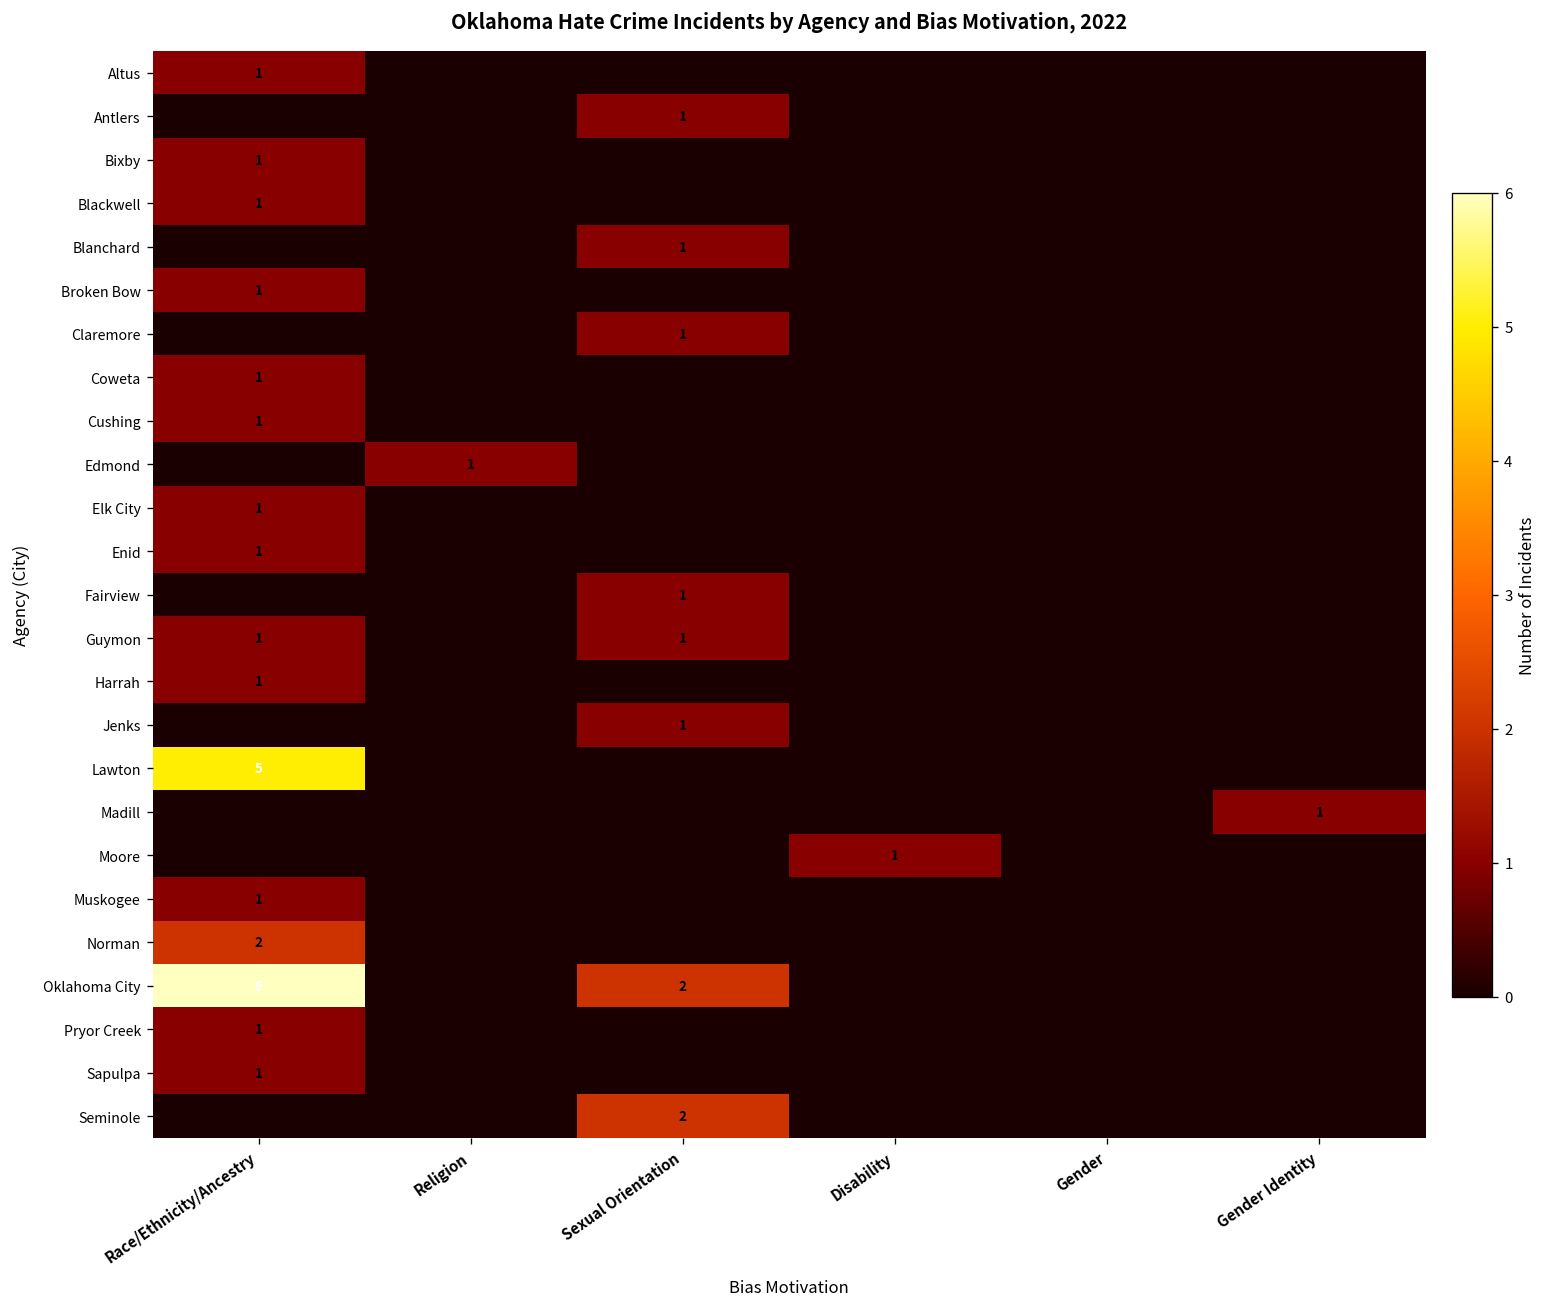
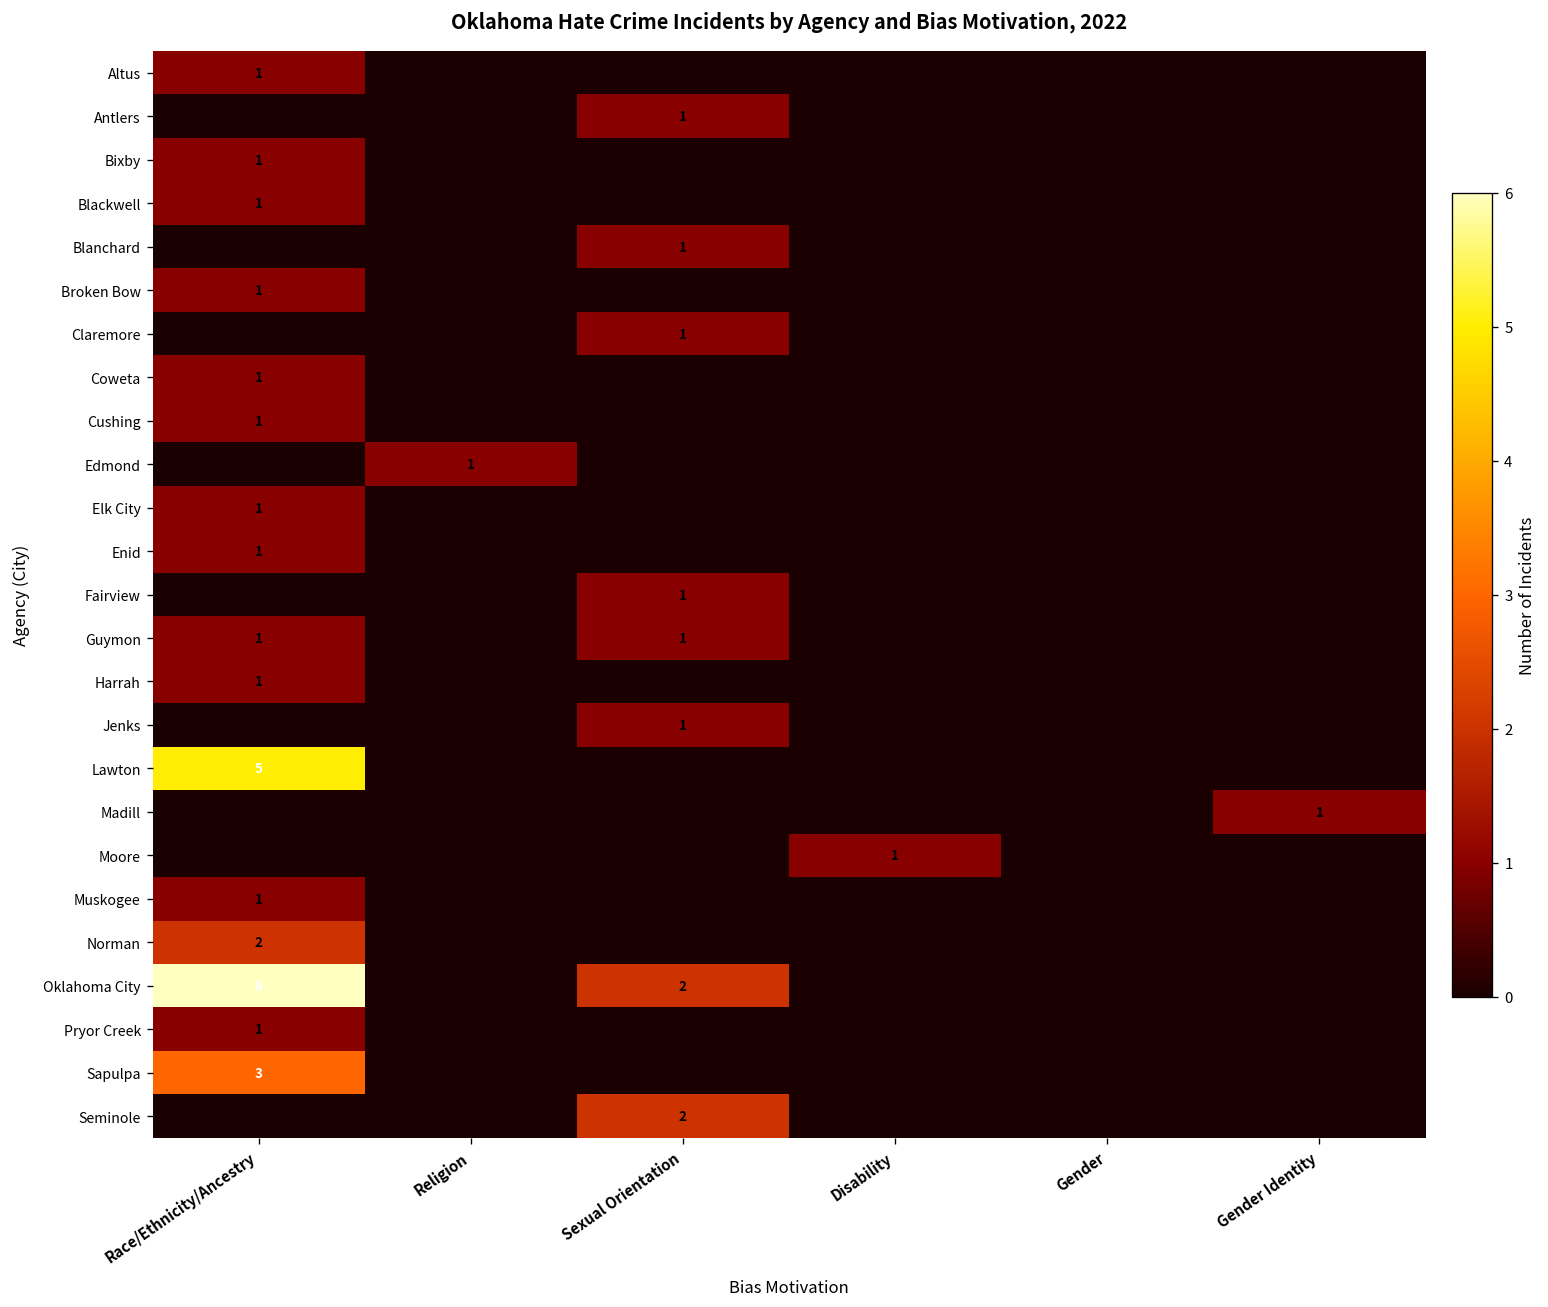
Sapulpa, Race/Ethnicity/Ancestry: 1 -> 3
